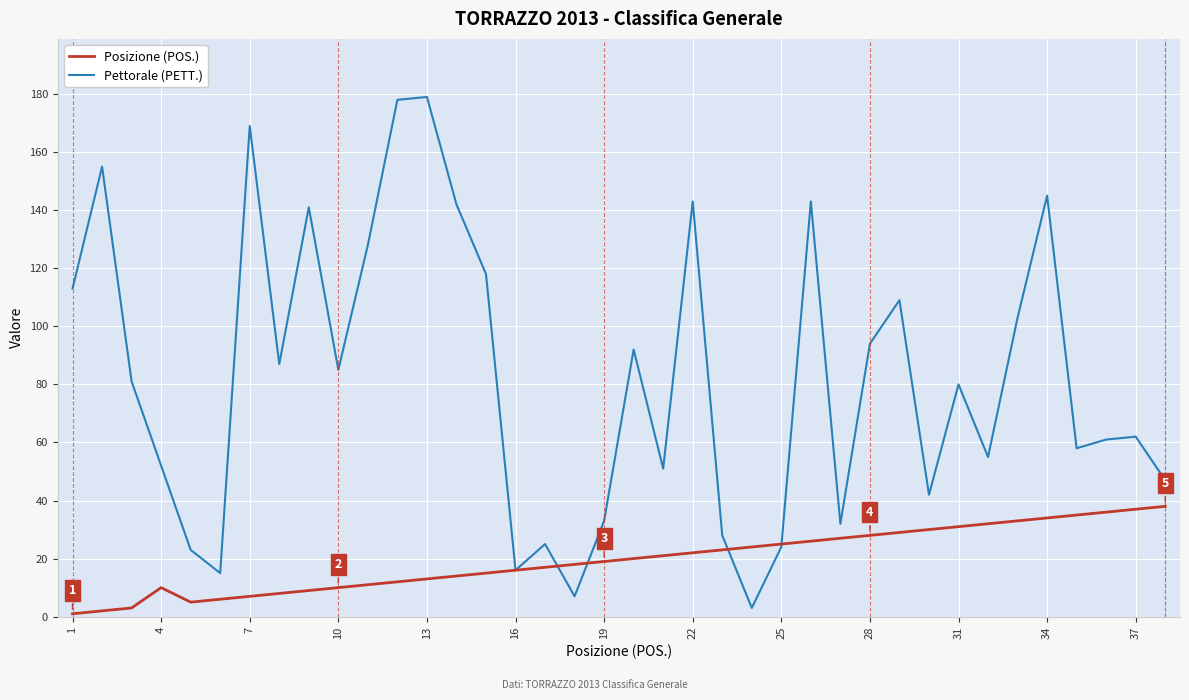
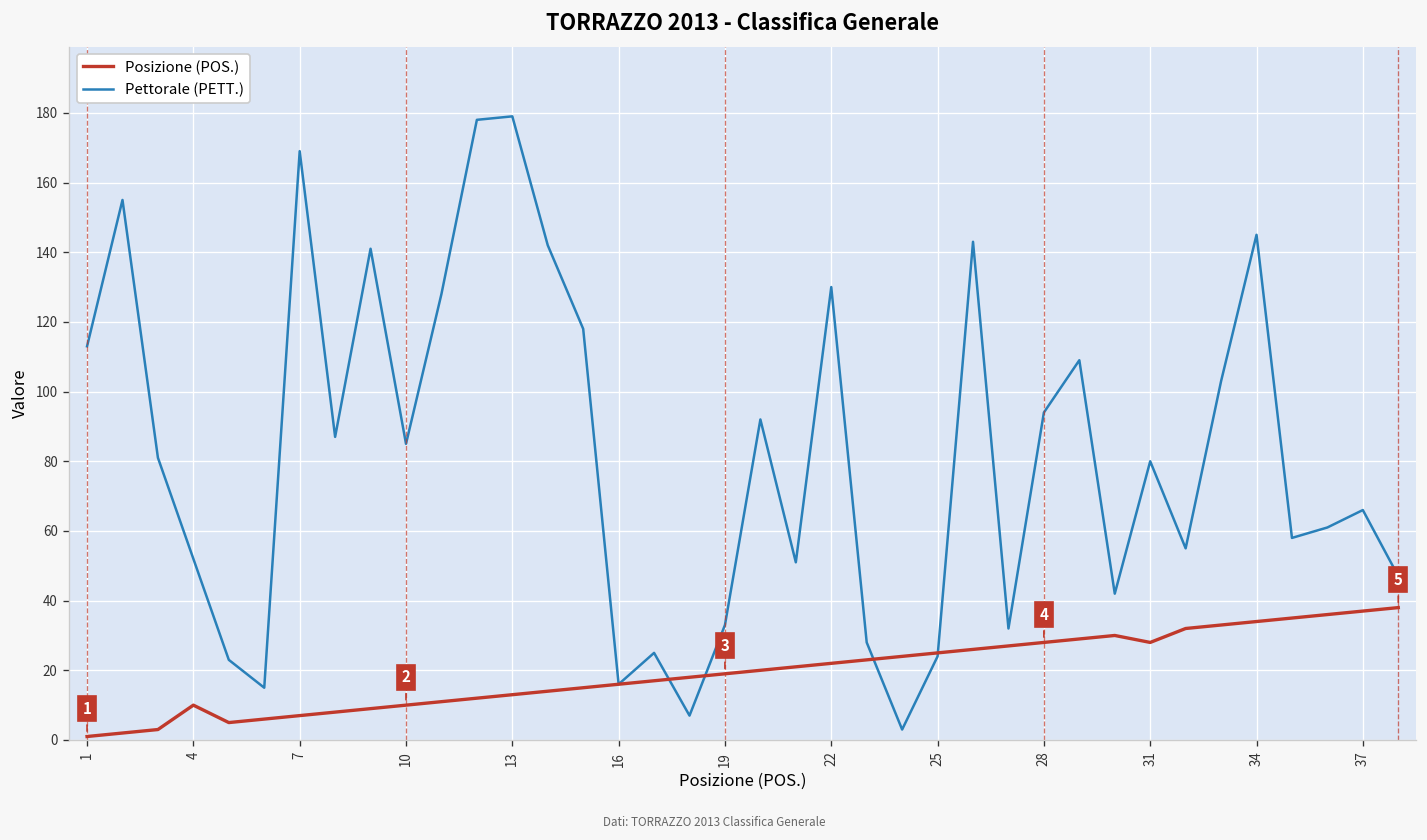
Pettorale (PETT.), 22: 143 -> 130
Posizione (POS.), 31: 31 -> 28
Pettorale (PETT.), 37: 62 -> 66
